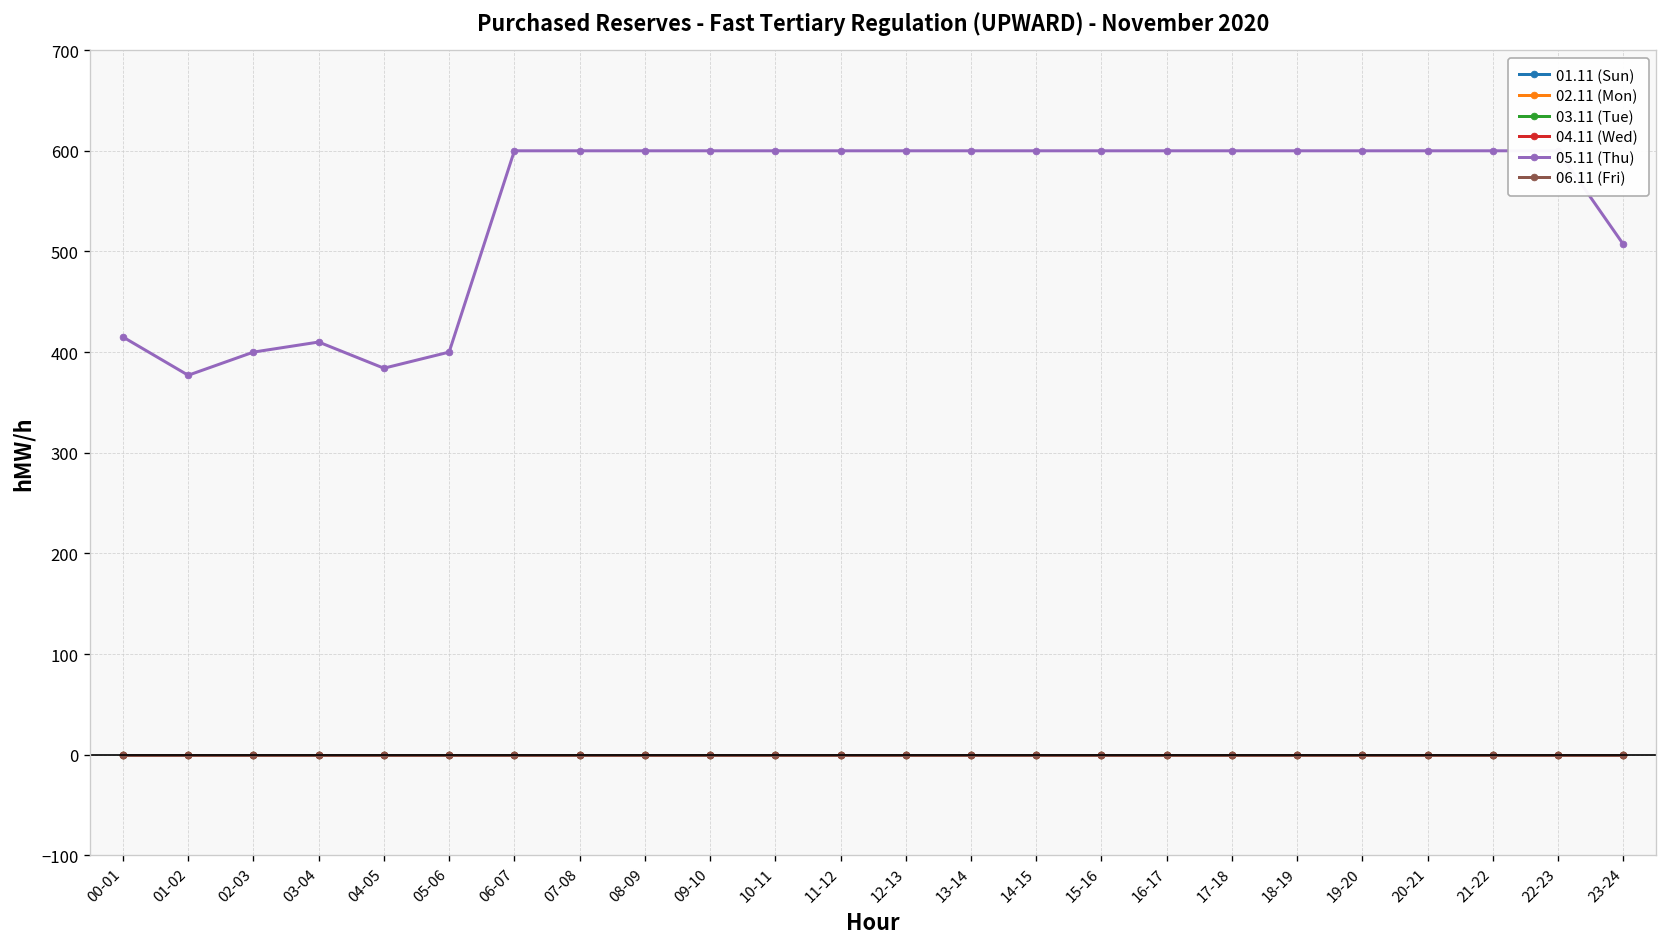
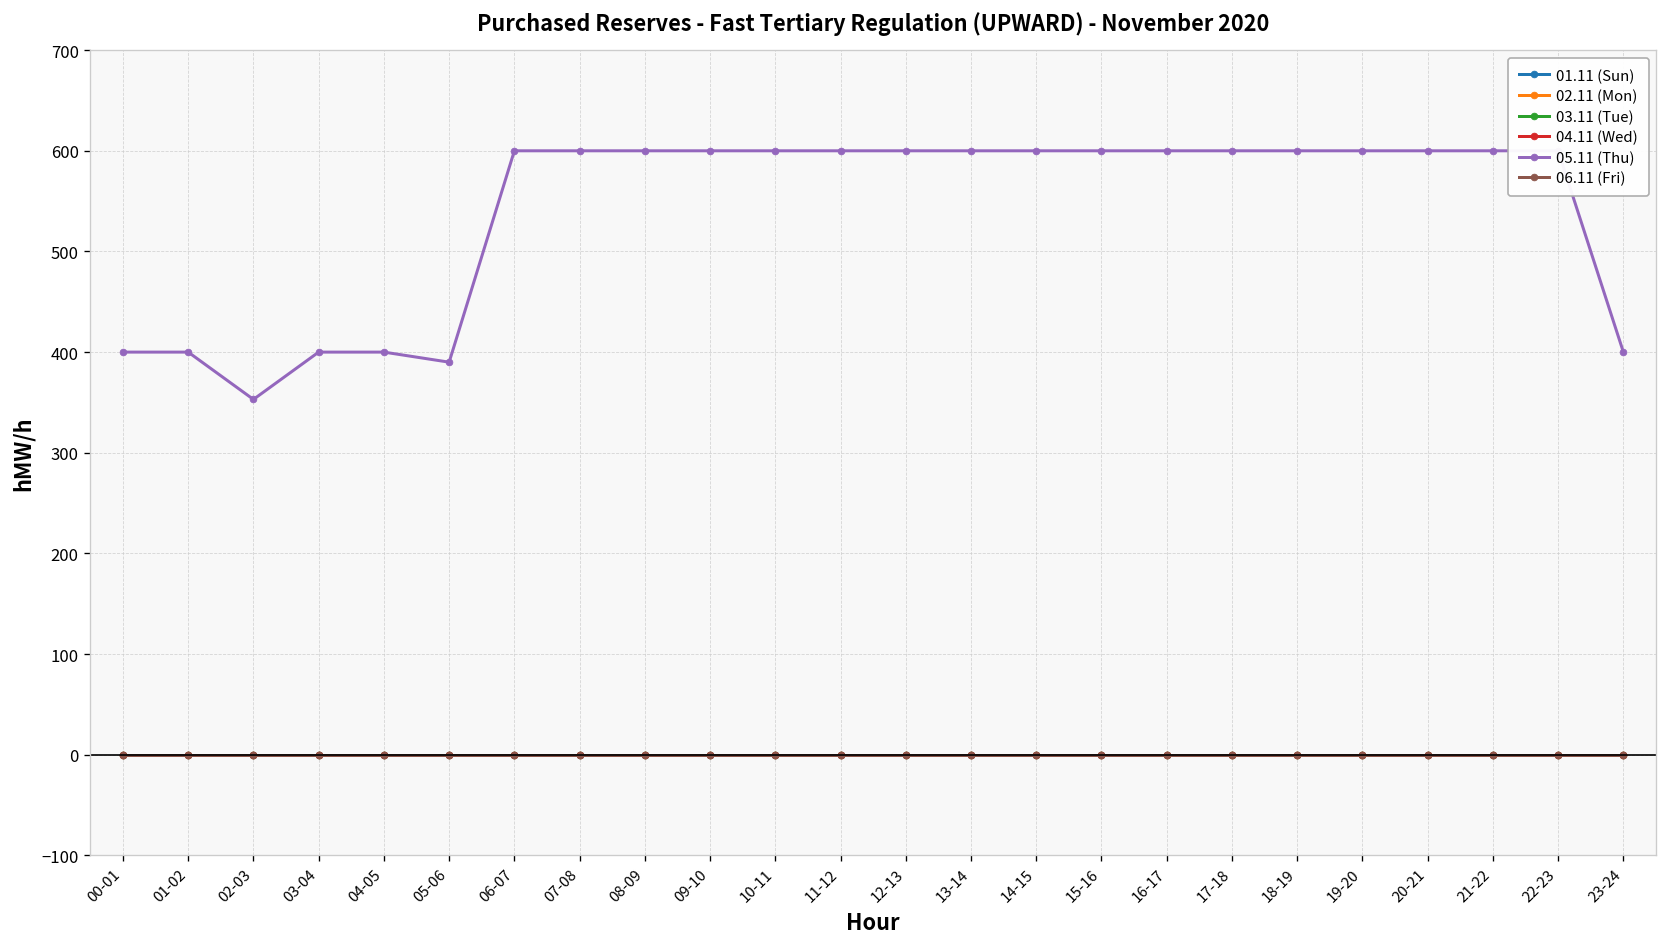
05.11 (Thu), 00-01: 420 -> 400
05.11 (Thu), 01-02: 380 -> 400
05.11 (Thu), 02-03: 400 -> 350
05.11 (Thu), 03-04: 410 -> 400
05.11 (Thu), 04-05: 380 -> 400
05.11 (Thu), 05-06: 400 -> 390
05.11 (Thu), 23-24: 510 -> 400
